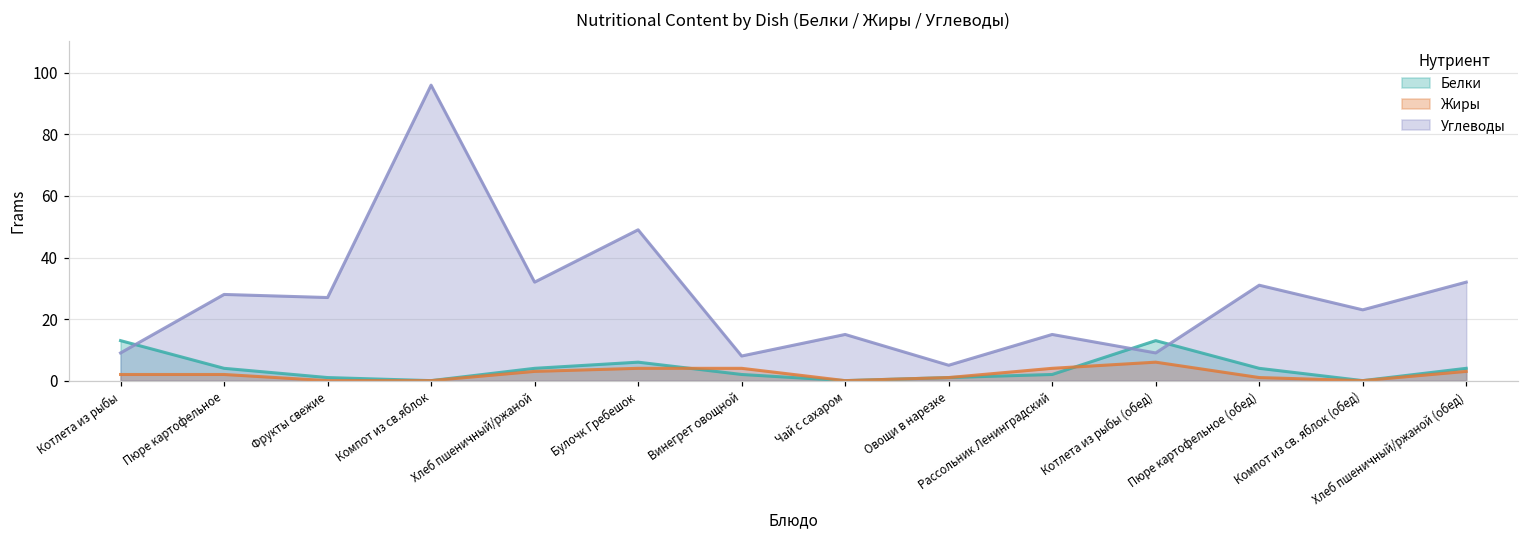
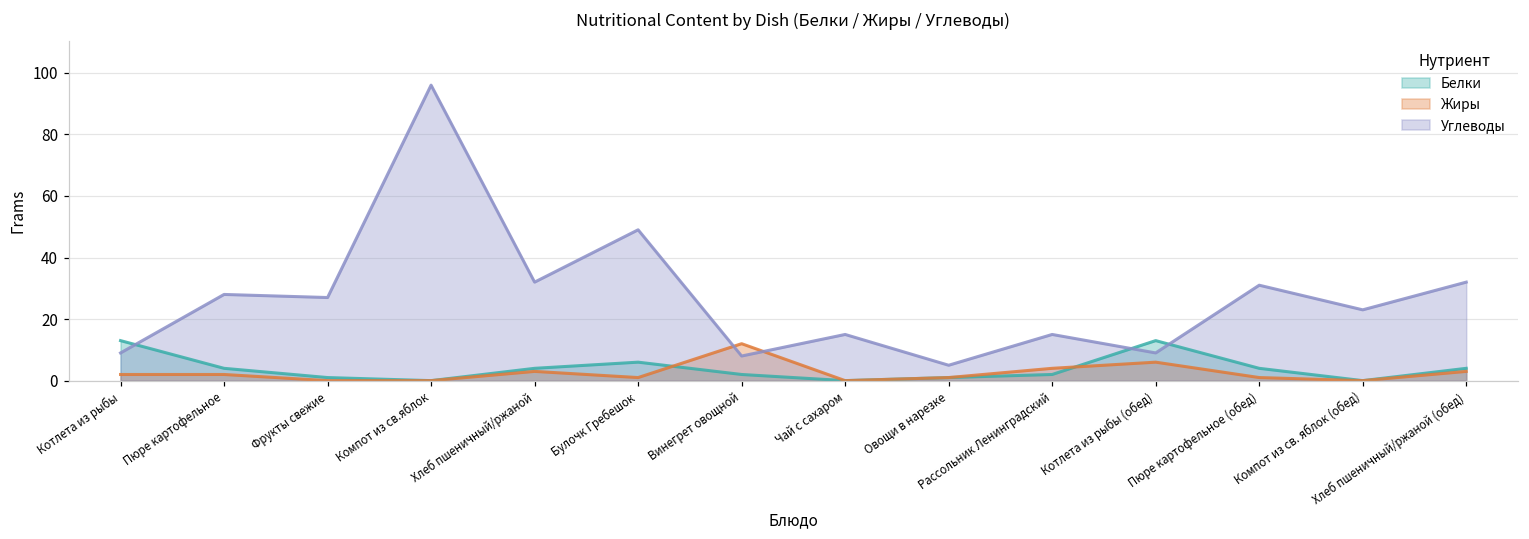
Жиры, Булочк Гребешок: 4 -> 1
Жиры, Винегрет овощной: 4 -> 12
